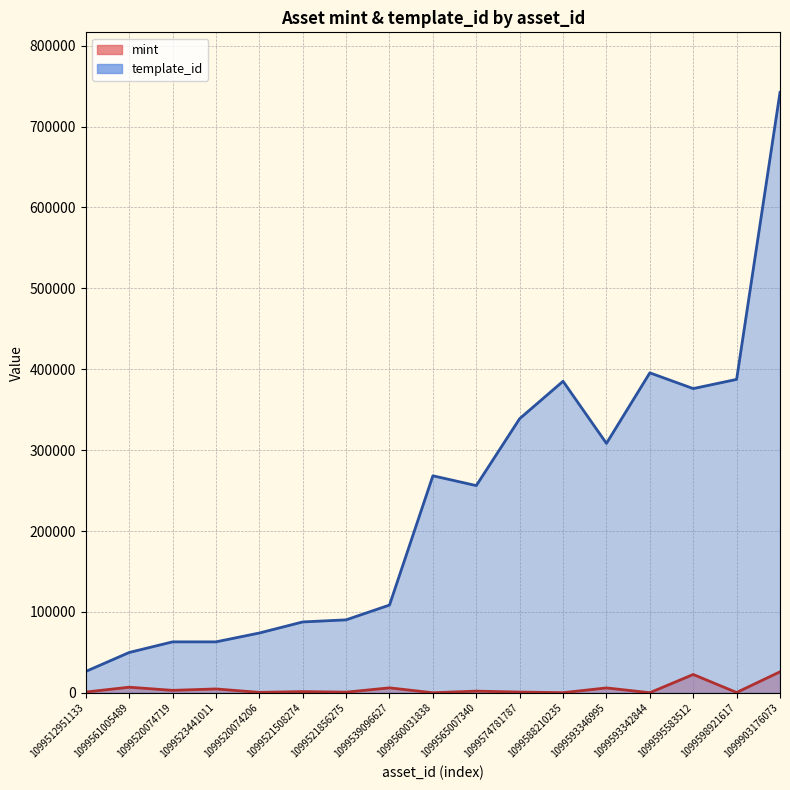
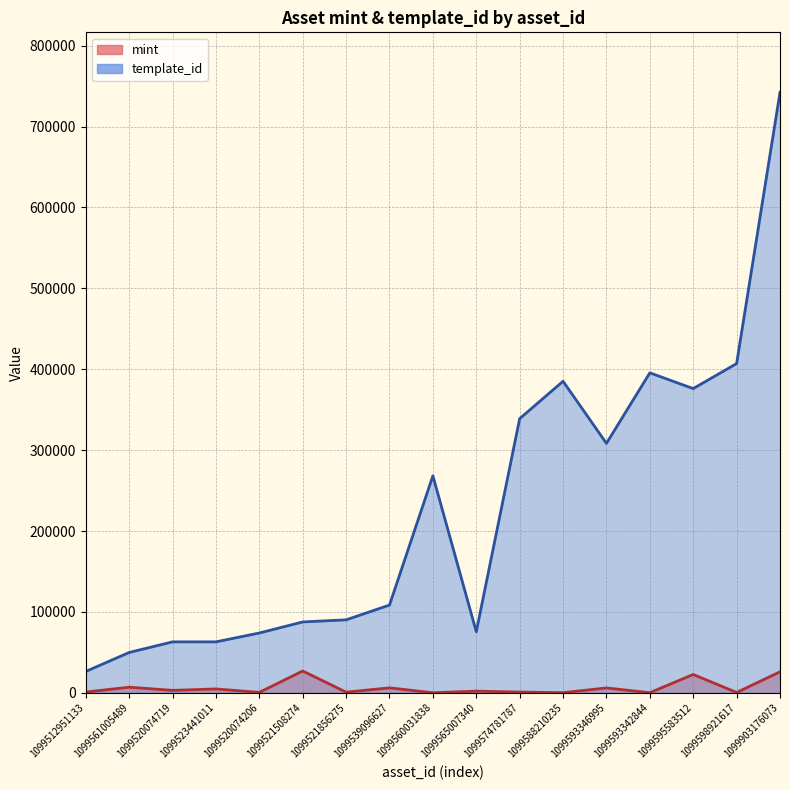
mint, 1099521508274: 0 -> 30000
template_id, 1099565007340: 260000 -> 80000
template_id, 1099598921617: 390000 -> 410000
